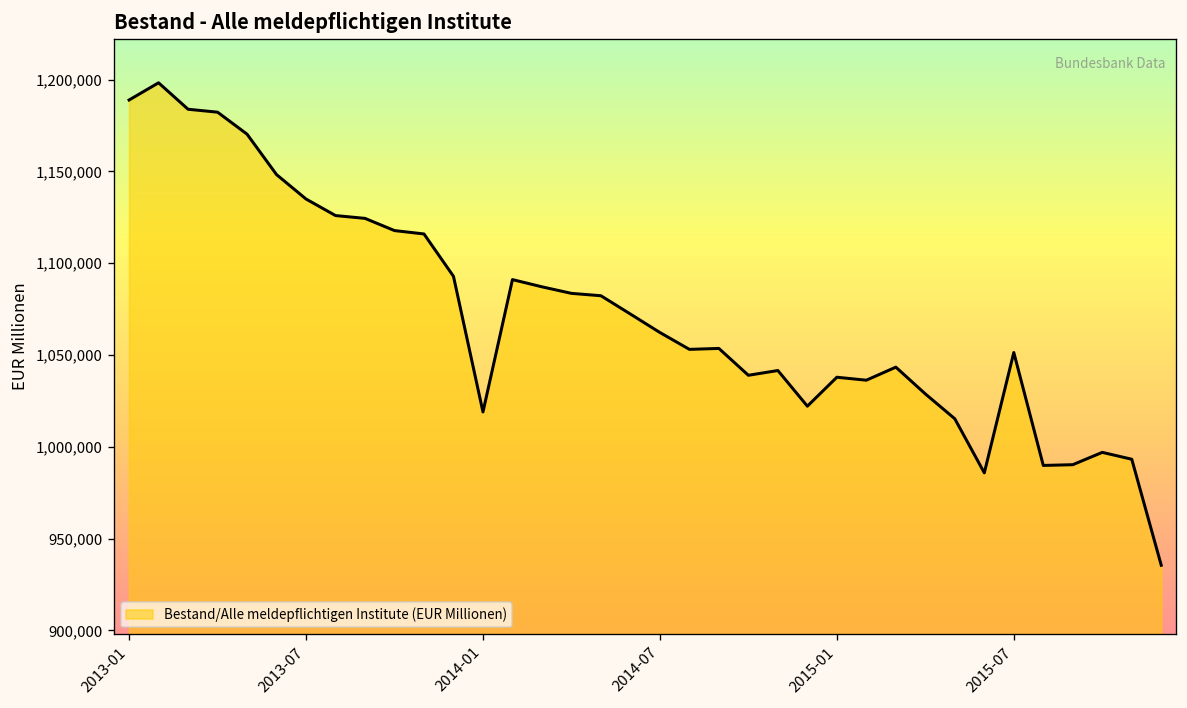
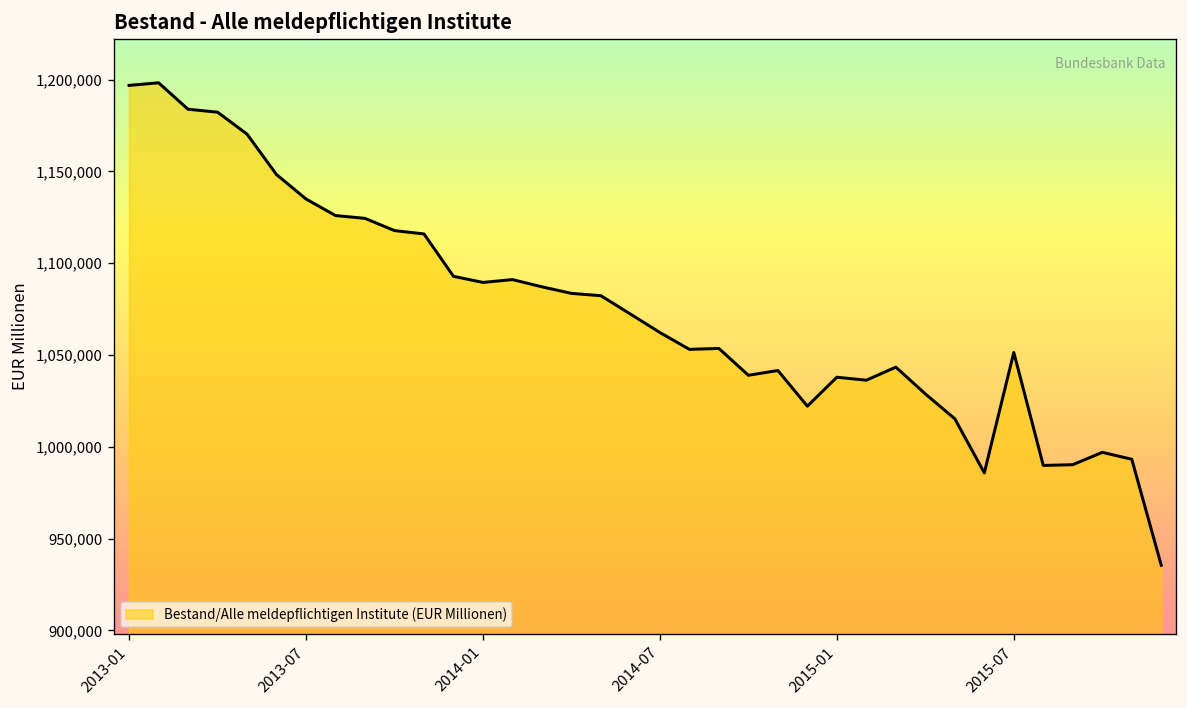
2013-01: 1,189,000 -> 1,197,000
2014-01: 1,019,000 -> 1,090,000
